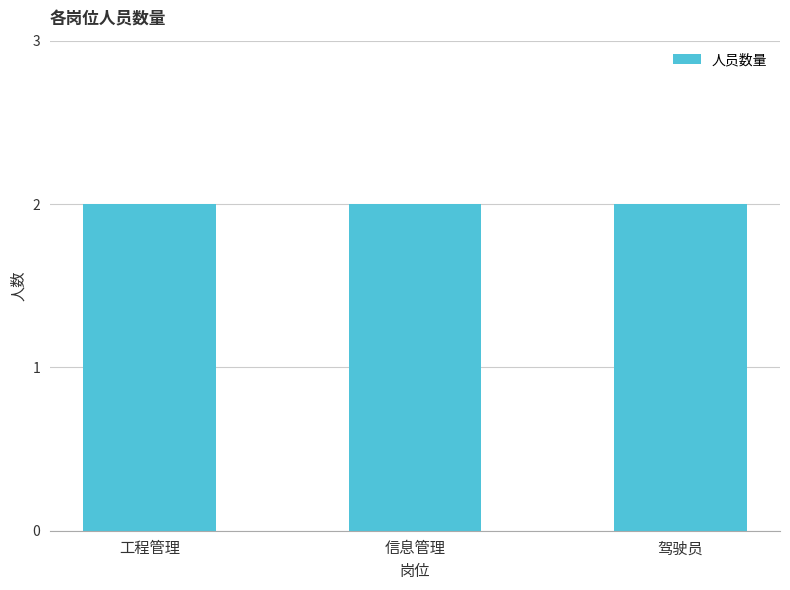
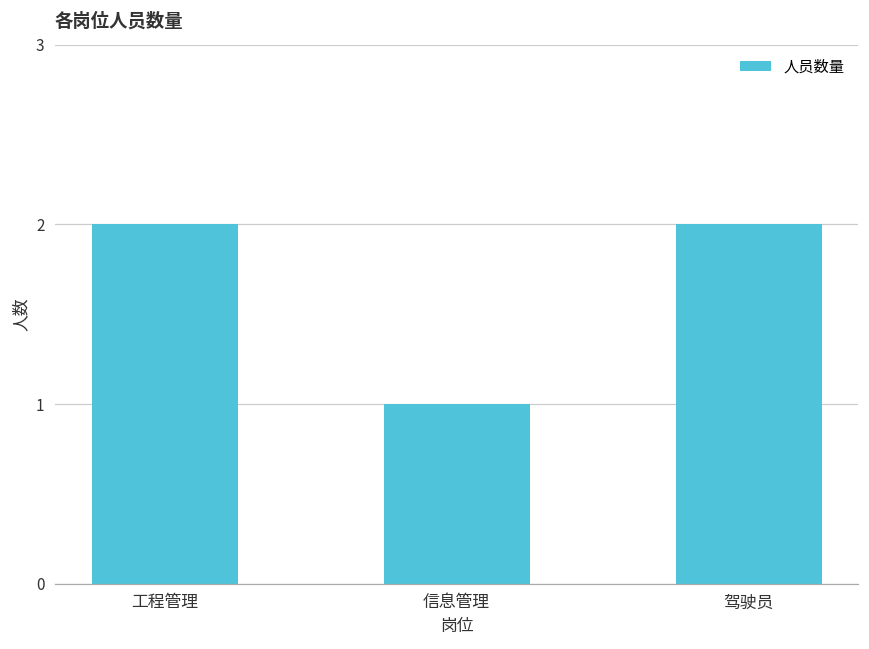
信息管理: 2 -> 1
